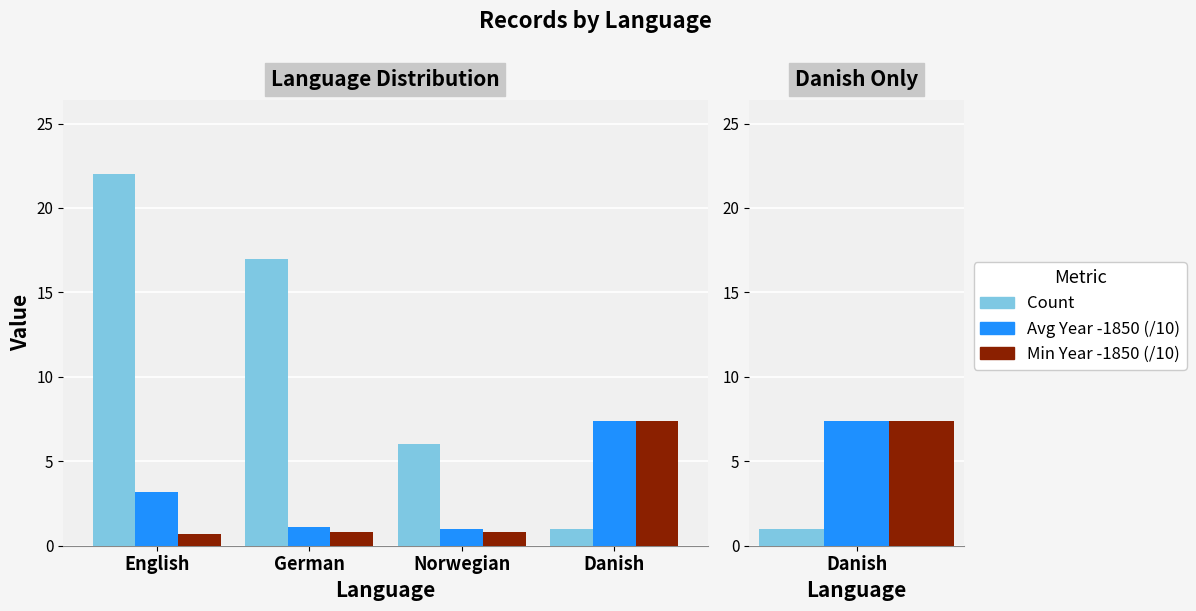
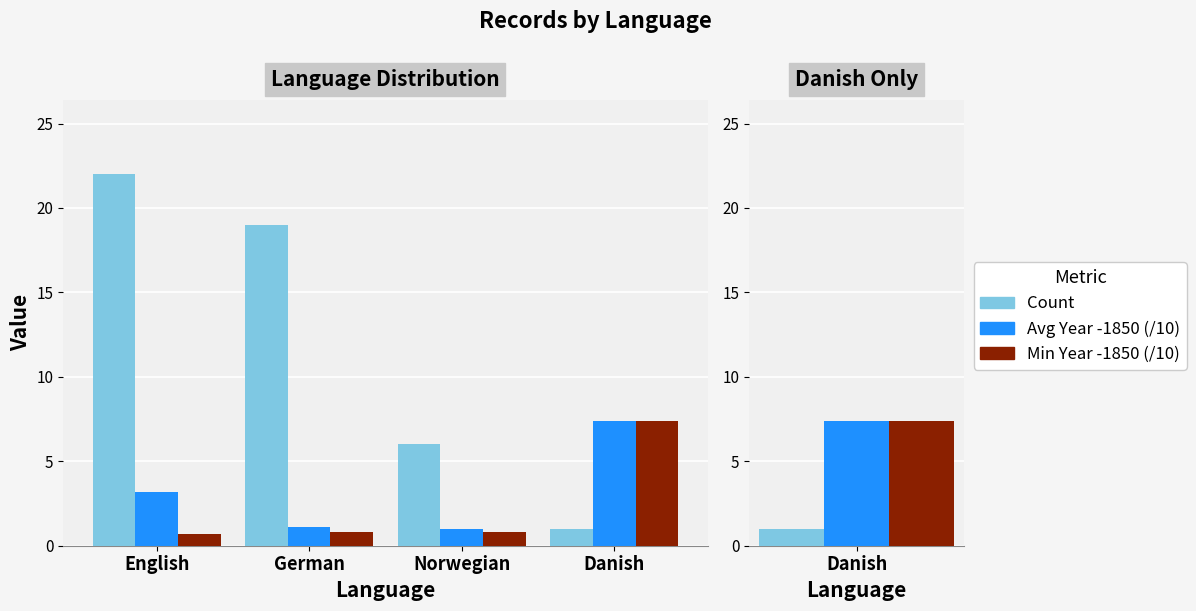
Language Distribution, Count, German: 17 -> 19
